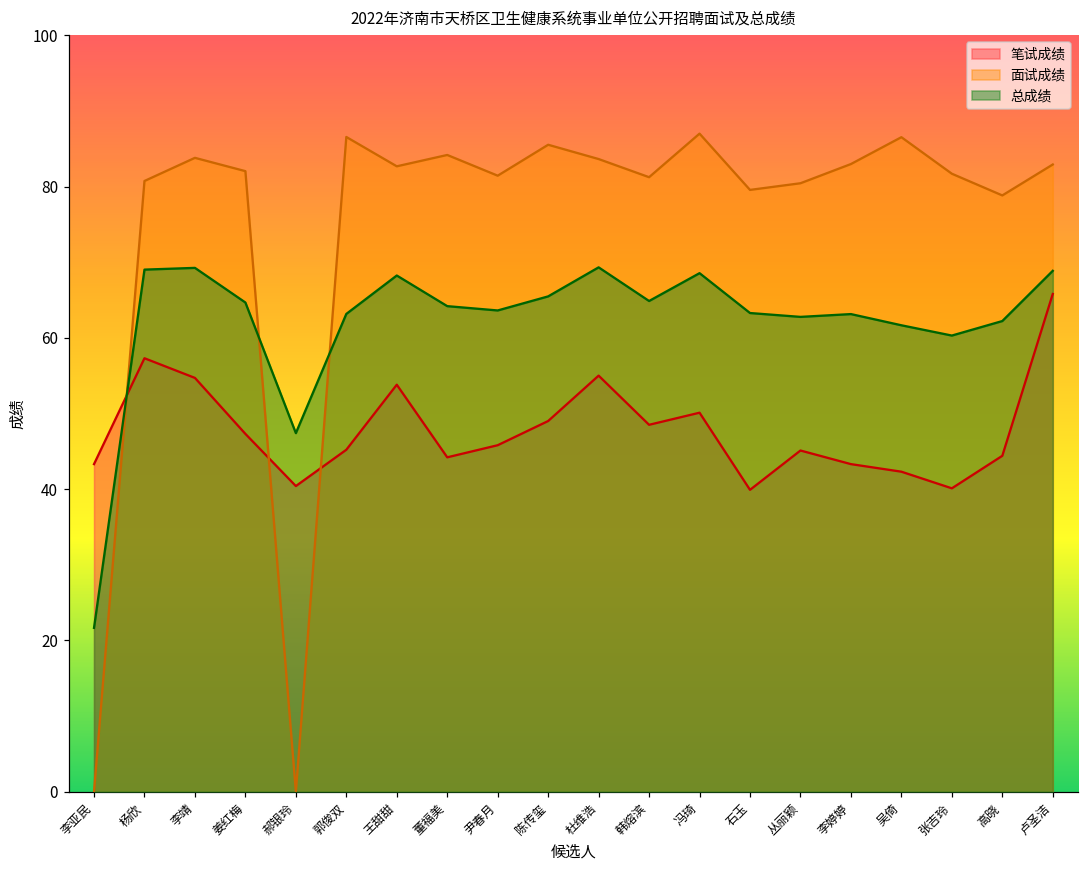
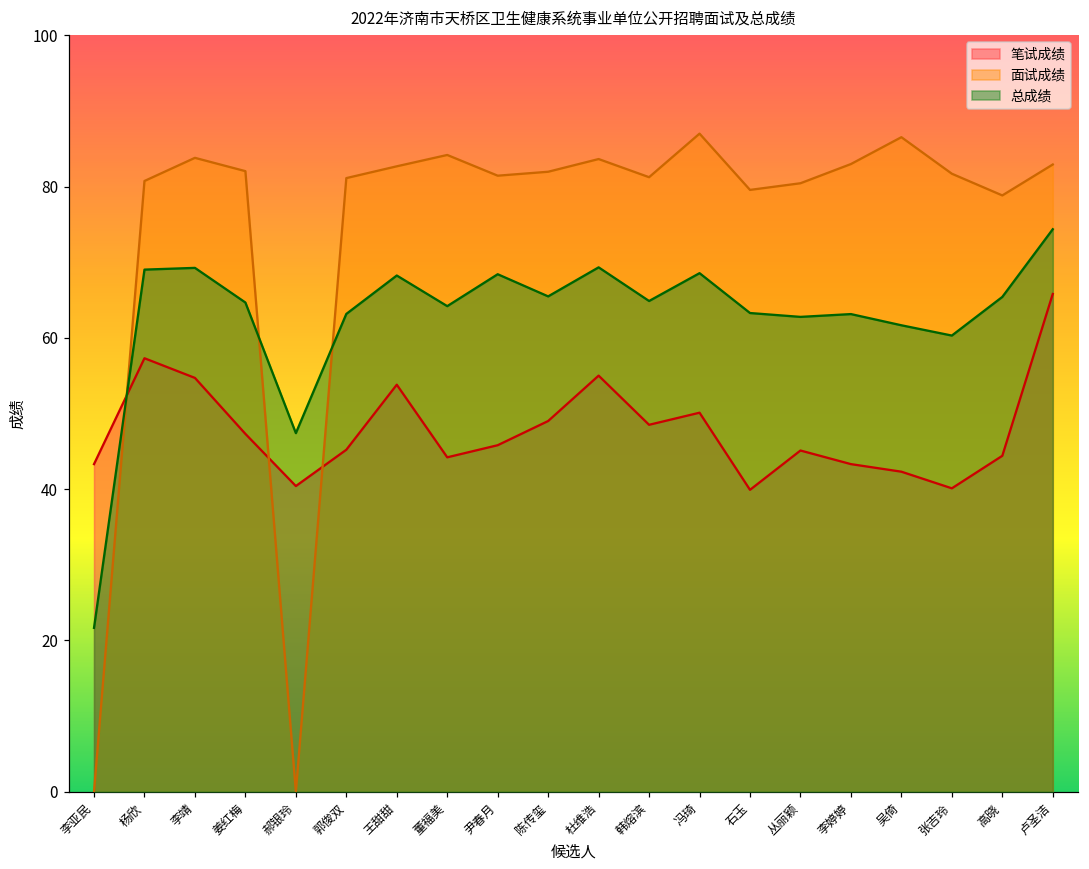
面试成绩, 郭俊双: 87 -> 81
总成绩, 尹春月: 64 -> 68
面试成绩, 陈传玺: 86 -> 82
总成绩, 高晓: 62 -> 65
总成绩, 卢圣洁: 69 -> 74
